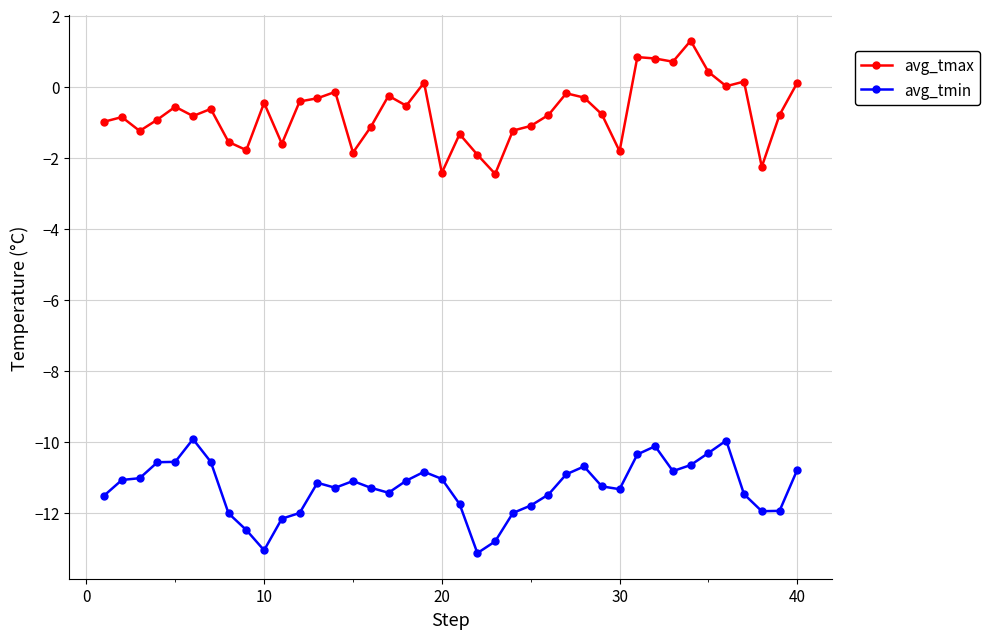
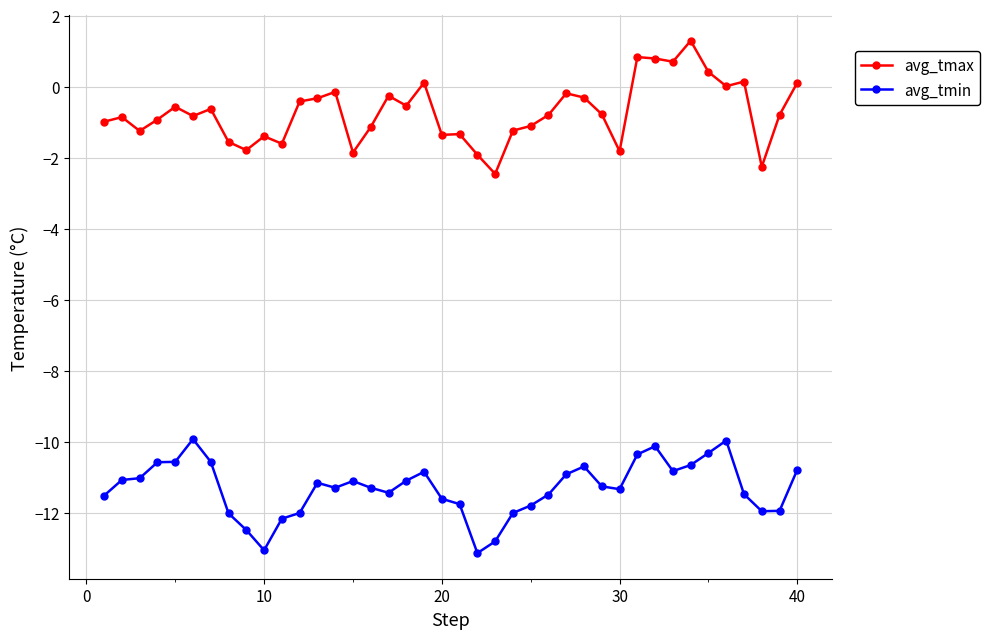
avg_tmax, 10: -0.5 -> -1.4
avg_tmax, 20: -2.4 -> -1.4
avg_tmin, 20: -11.1 -> -11.6
